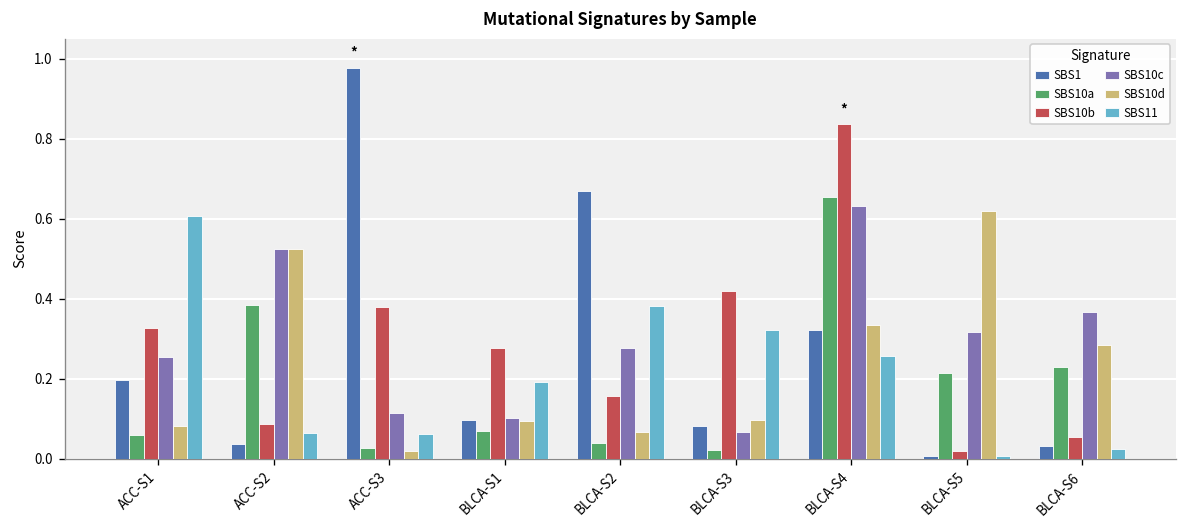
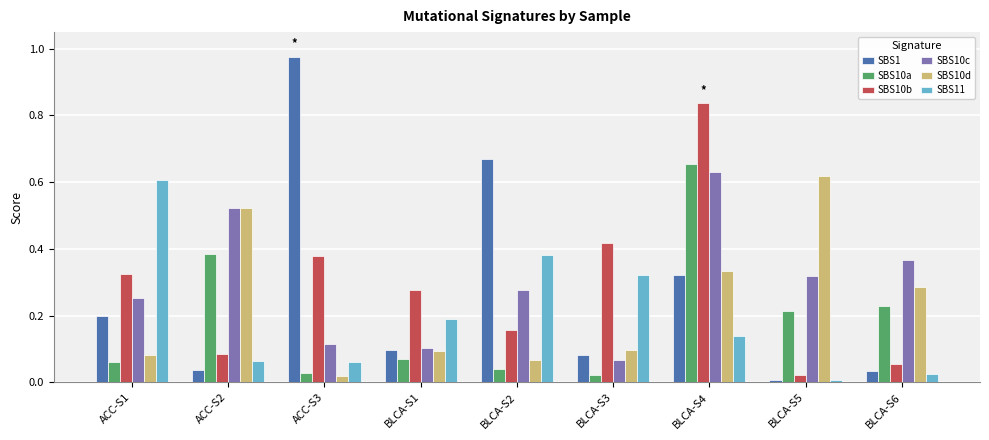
SBS11, BLCA-S4: 0.26 -> 0.14
